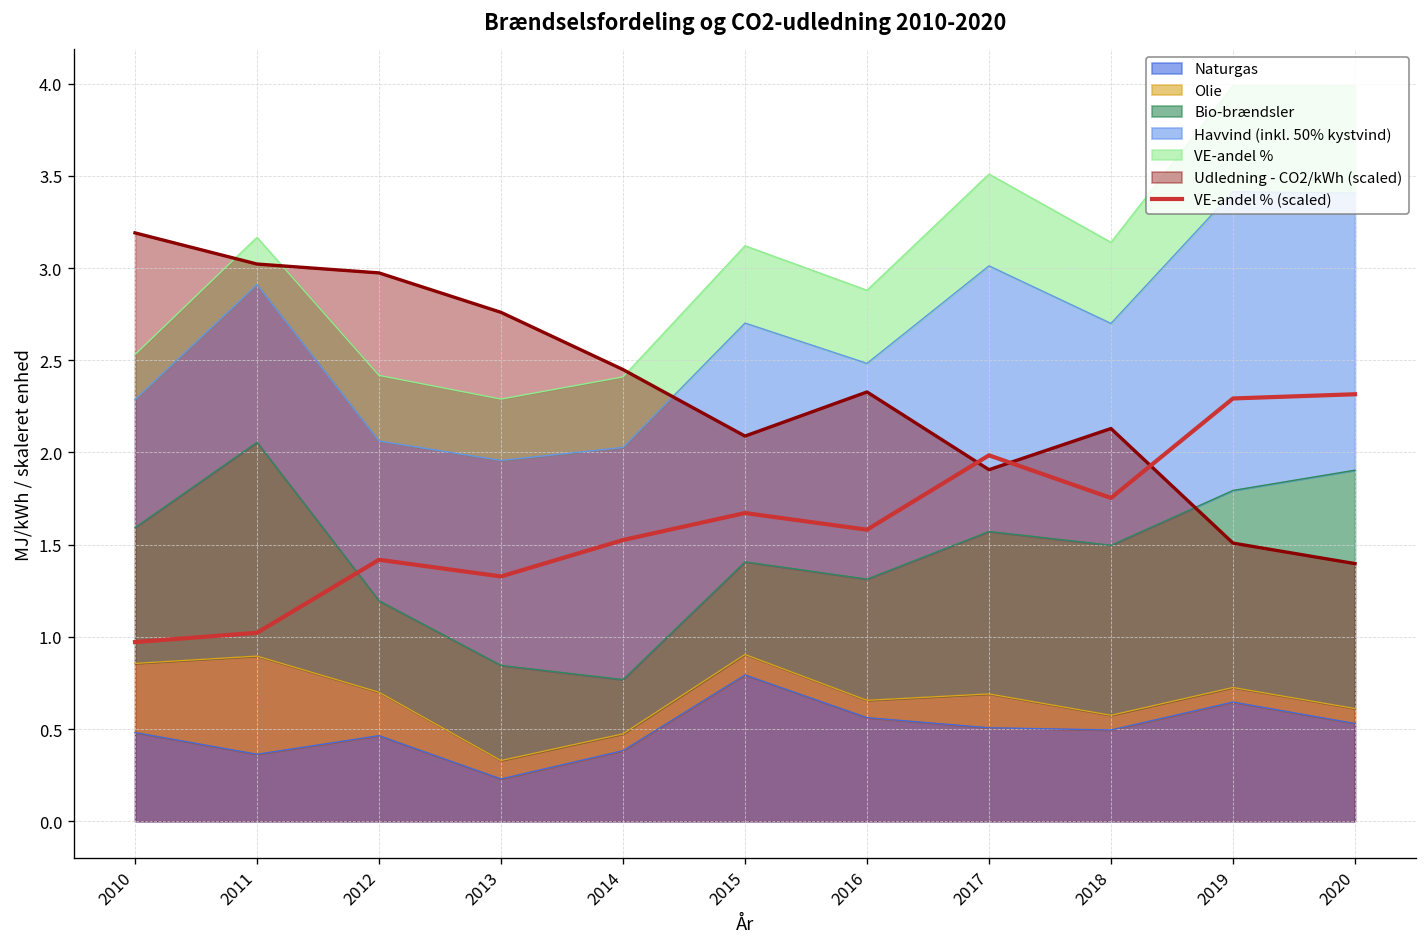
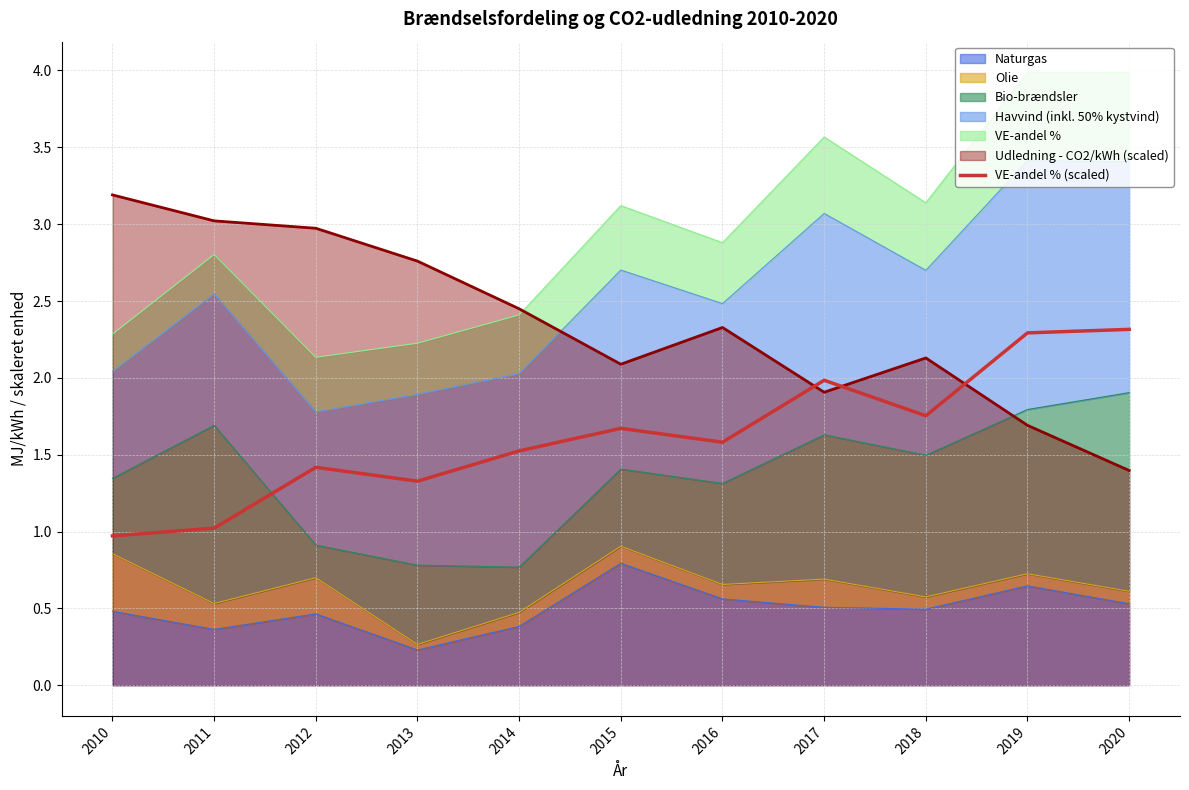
Bio-brændsler, 2010: 0.74 -> 0.49
Olie, 2011: 0.53 -> 0.17
Bio-brændsler, 2012: 0.50 -> 0.21
Olie, 2013: 0.10 -> 0.04
Bio-brændsler, 2017: 0.88 -> 0.94
Udledning - CO2/kWh (scaled), 2019: 1.51 -> 1.69
